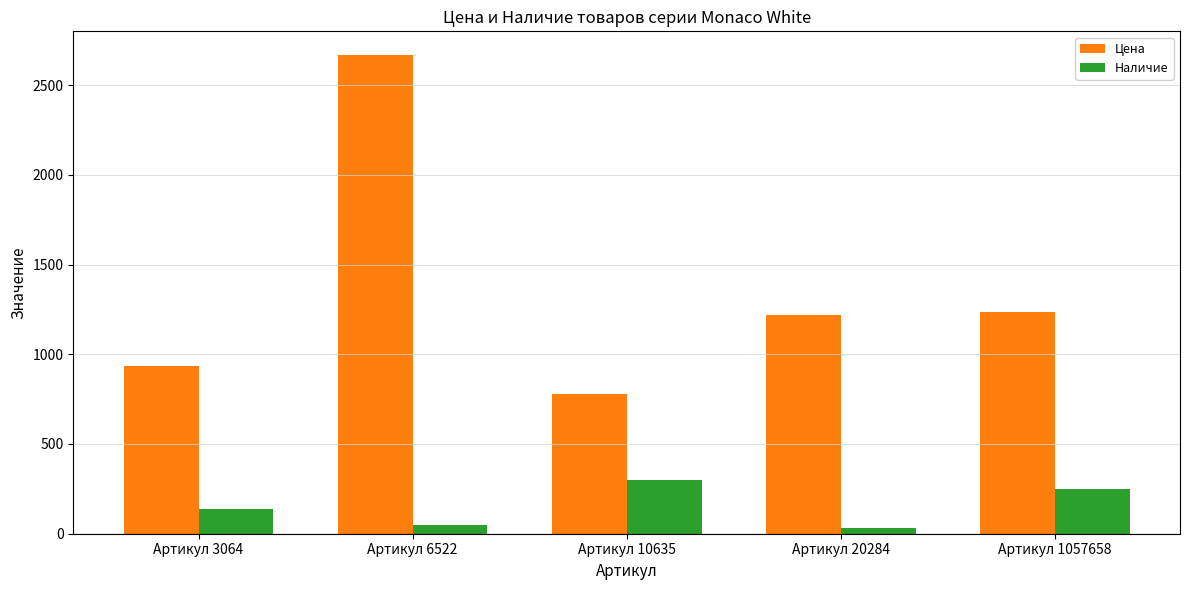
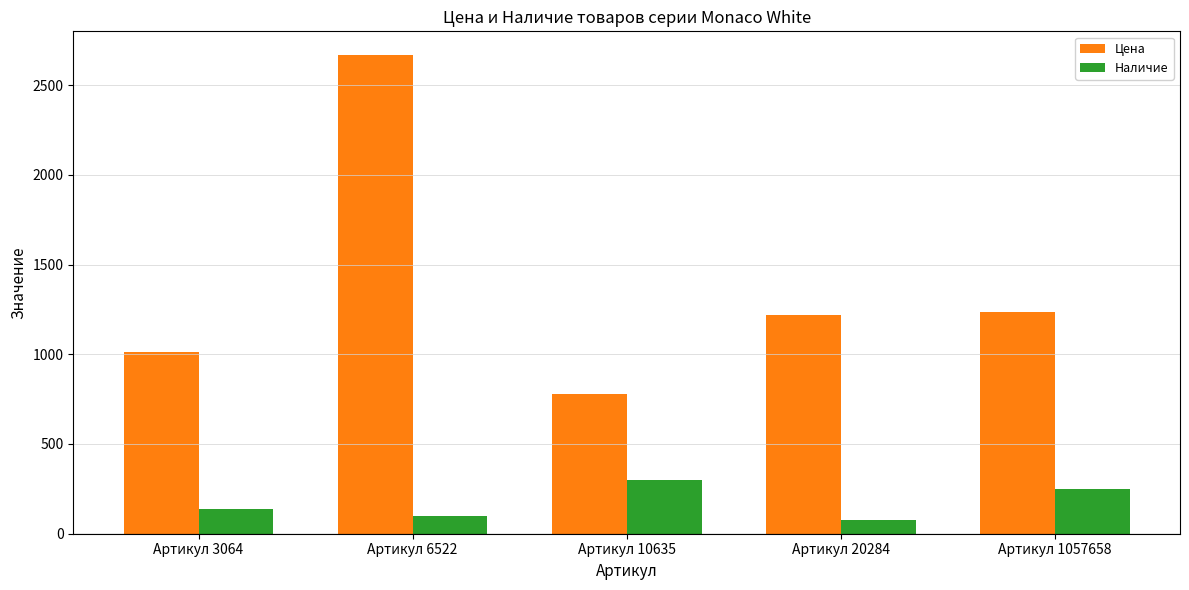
Цена, Артикул 3064: 930 -> 1010
Наличие, Артикул 6522: 50 -> 100
Наличие, Артикул 20284: 30 -> 80
